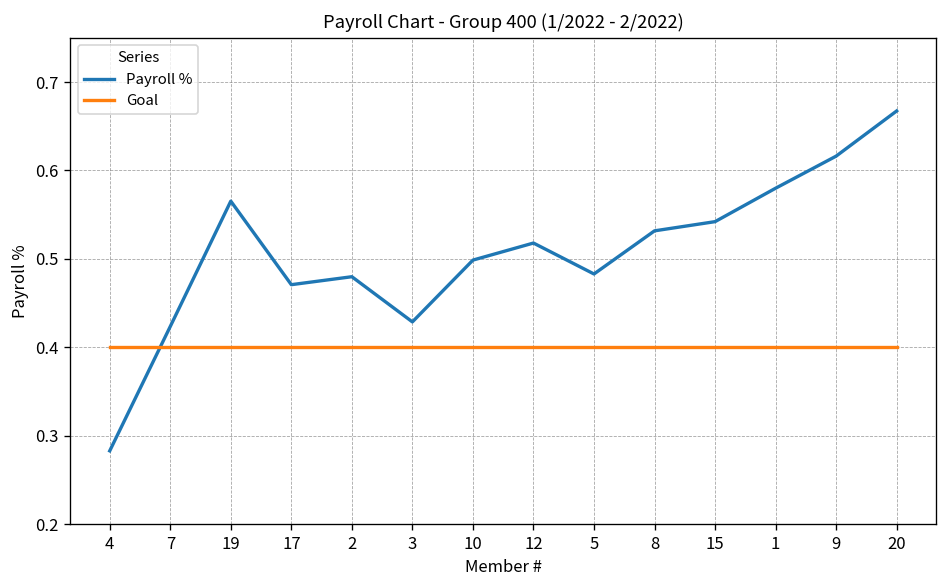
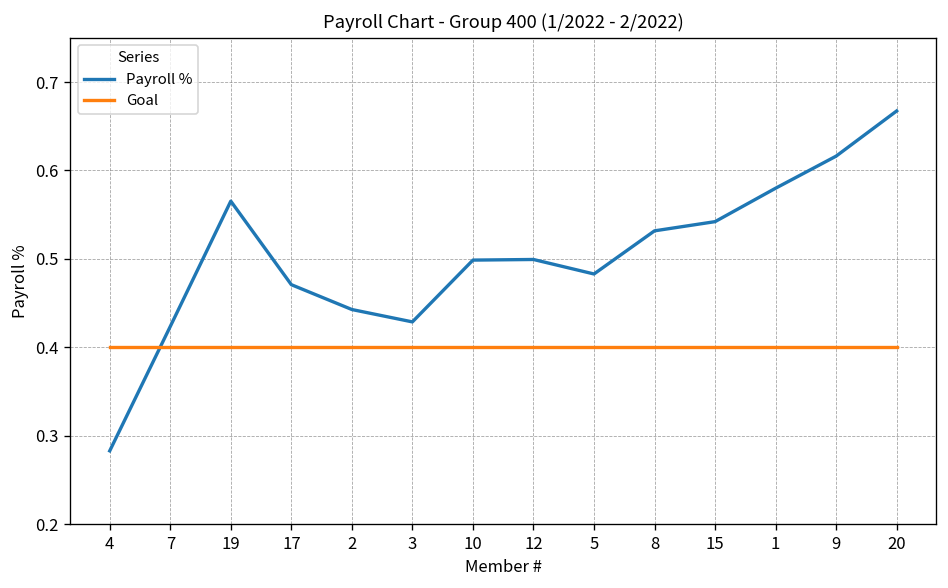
Payroll %, 2: 0.48 -> 0.44
Payroll %, 12: 0.52 -> 0.50
